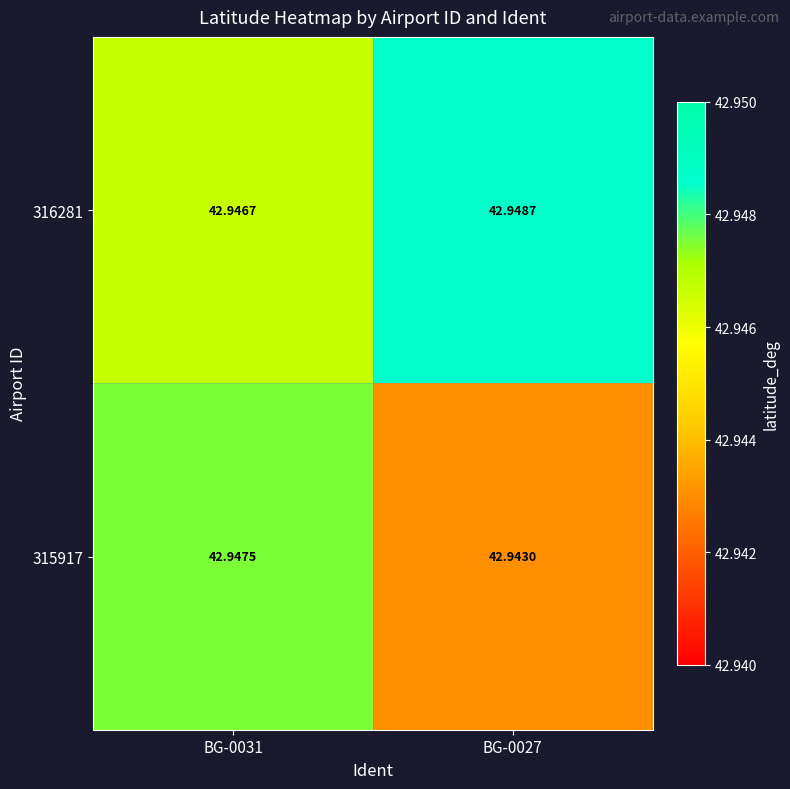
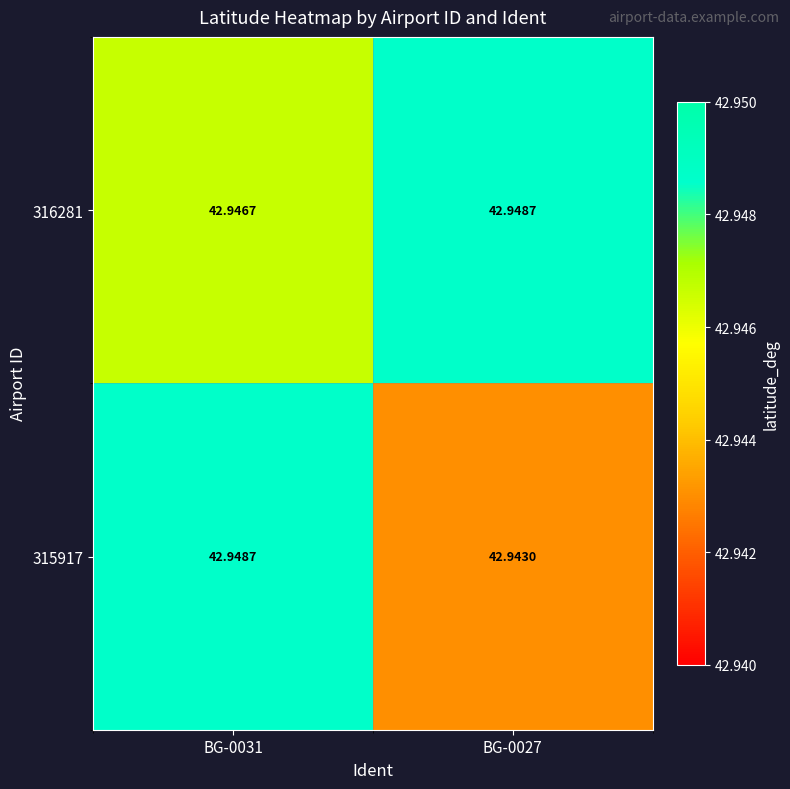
315917, BG-0031: 42.9475 -> 42.9487
